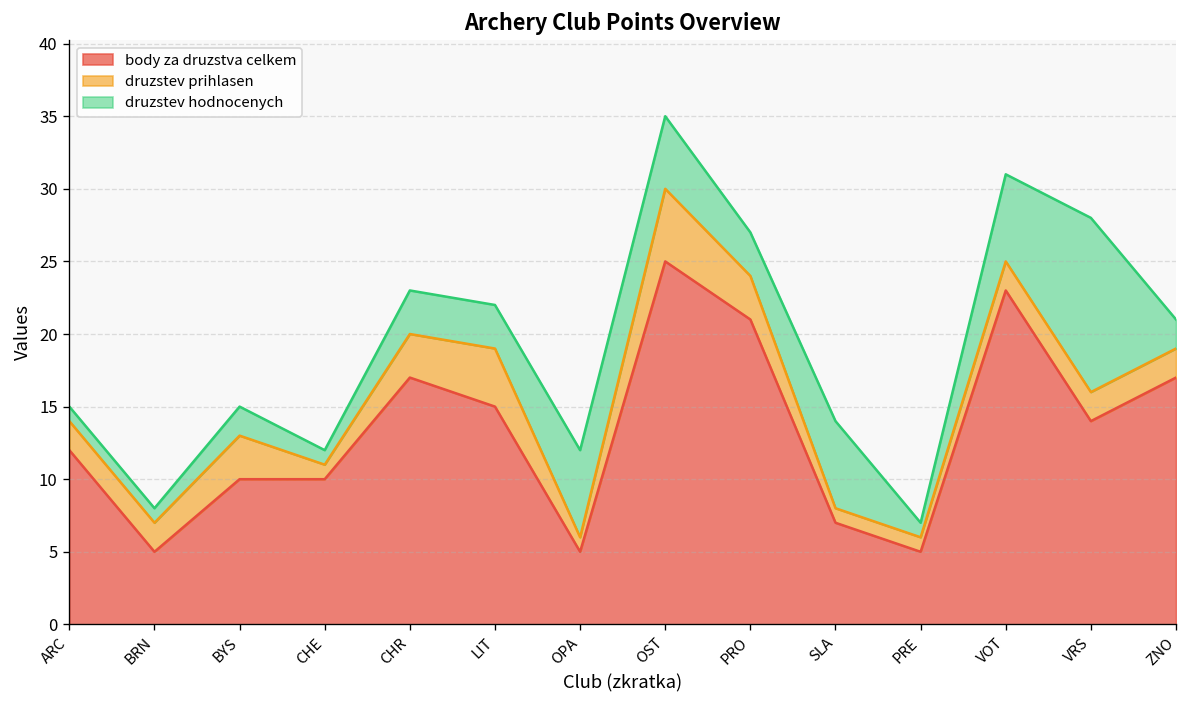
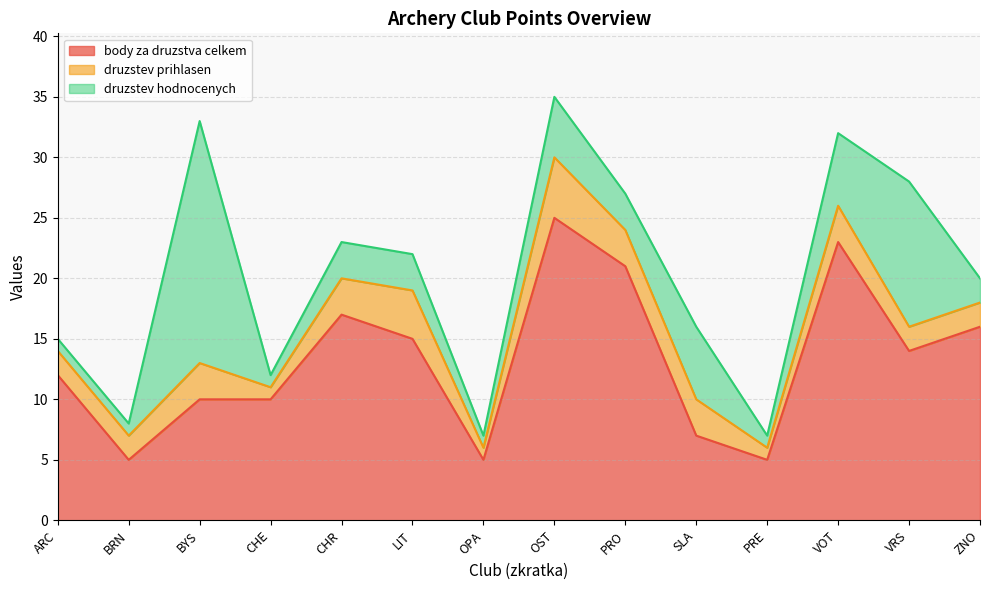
druzstev hodnocenych, BYS: 2 -> 20
druzstev hodnocenych, OPA: 6 -> 1
druzstev prihlasen, SLA: 1 -> 3
druzstev prihlasen, VOT: 2 -> 3
body za druzstva celkem, ZNO: 17 -> 16
